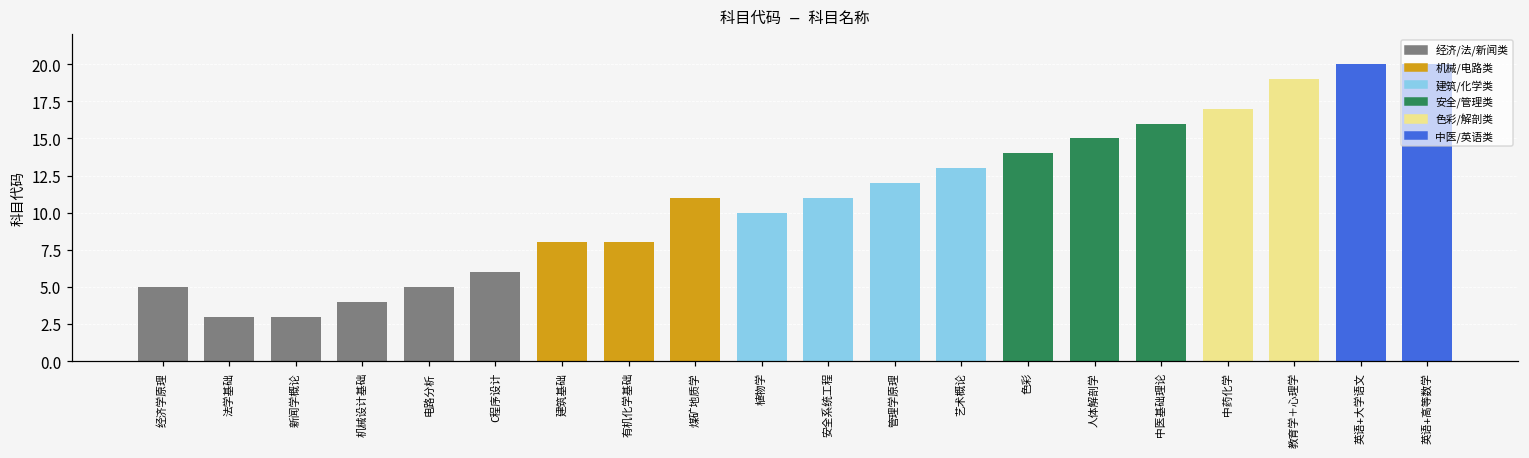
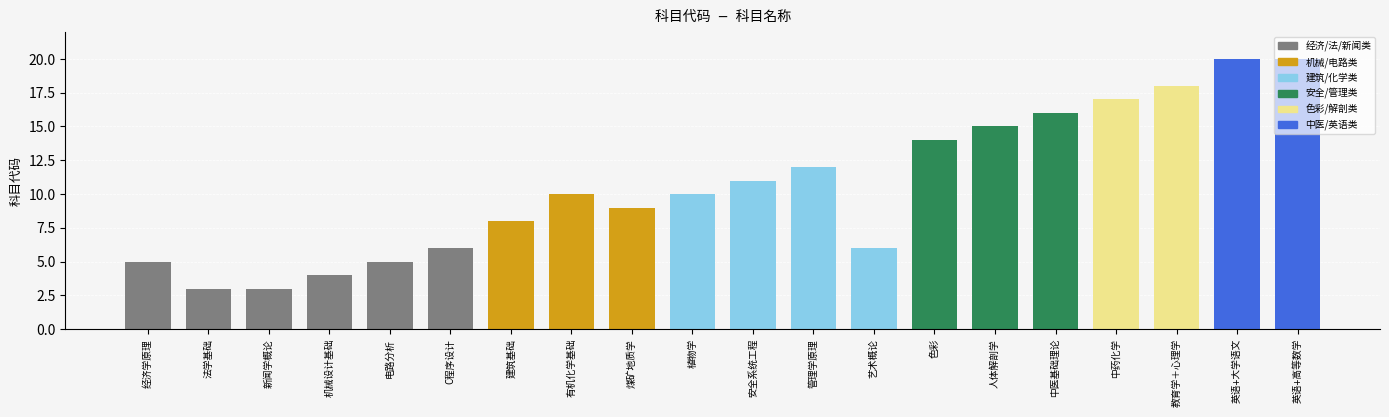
机械/电路类, 有机化学基础: 8 -> 10
机械/电路类, 煤矿地质学: 11 -> 9
建筑/化学类, 艺术概论: 13 -> 6
色彩/解剖类, 教育学＋心理学: 19 -> 18
